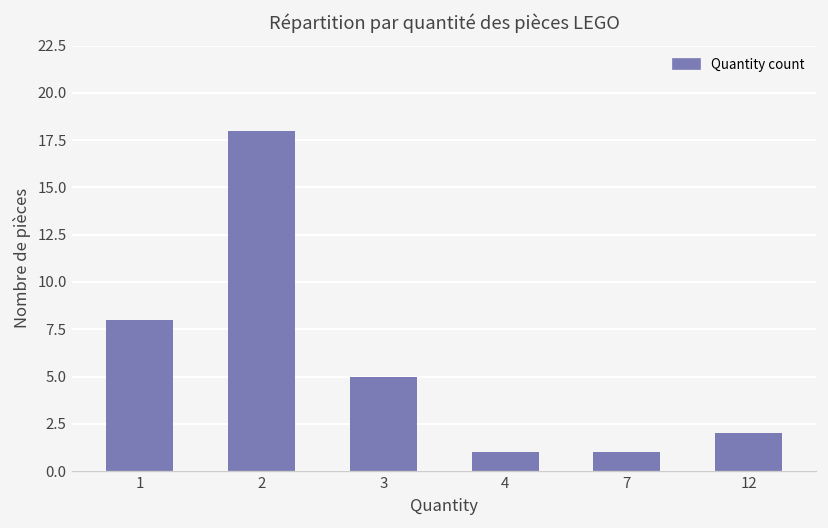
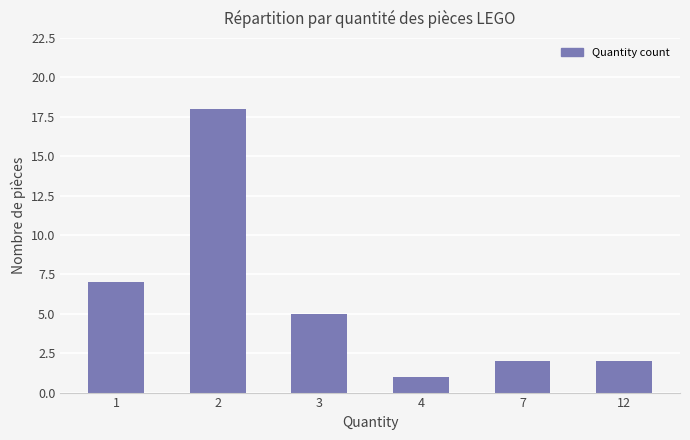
1: 8 -> 7
7: 1 -> 2
